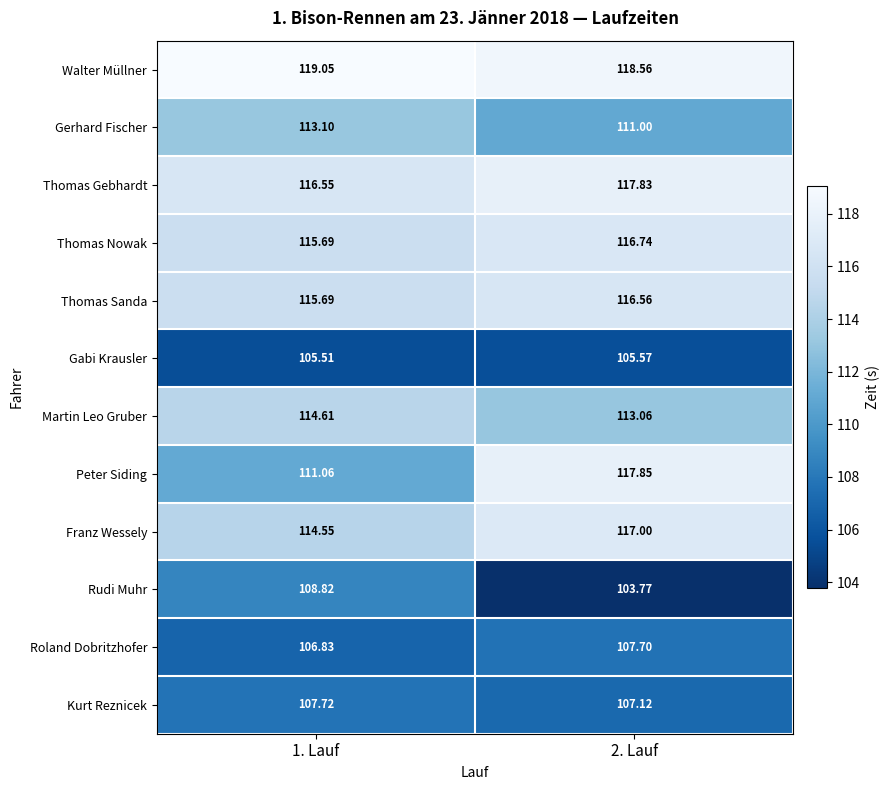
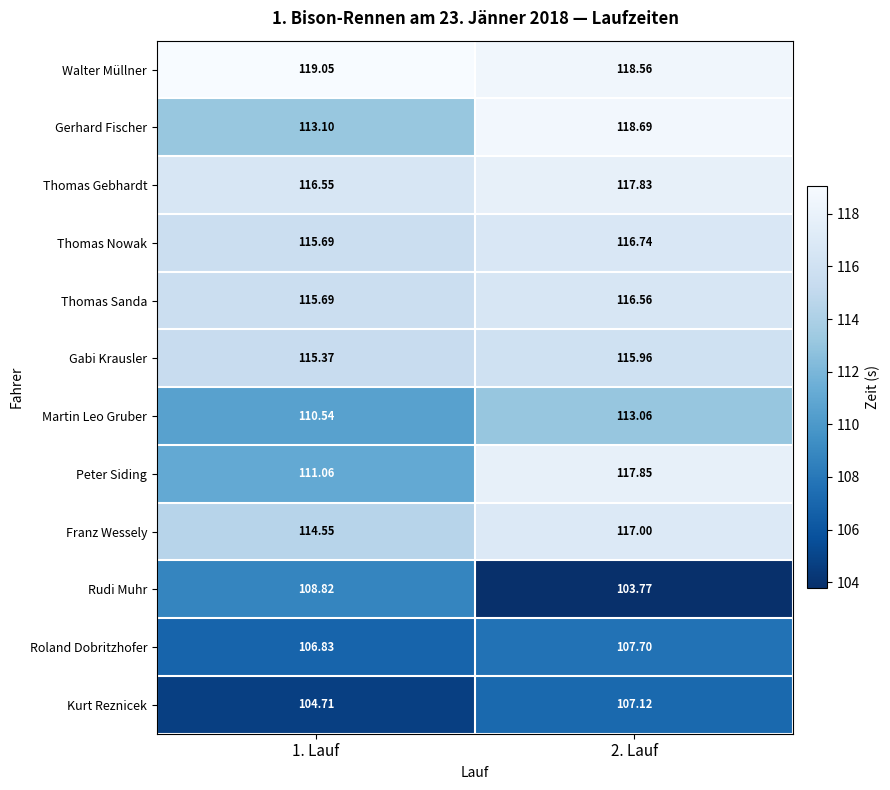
Gerhard Fischer, 2. Lauf: 111.00 -> 118.69
Gabi Krausler, 1. Lauf: 105.51 -> 115.37
Gabi Krausler, 2. Lauf: 105.57 -> 115.96
Martin Leo Gruber, 1. Lauf: 114.61 -> 110.54
Kurt Reznicek, 1. Lauf: 107.72 -> 104.71
